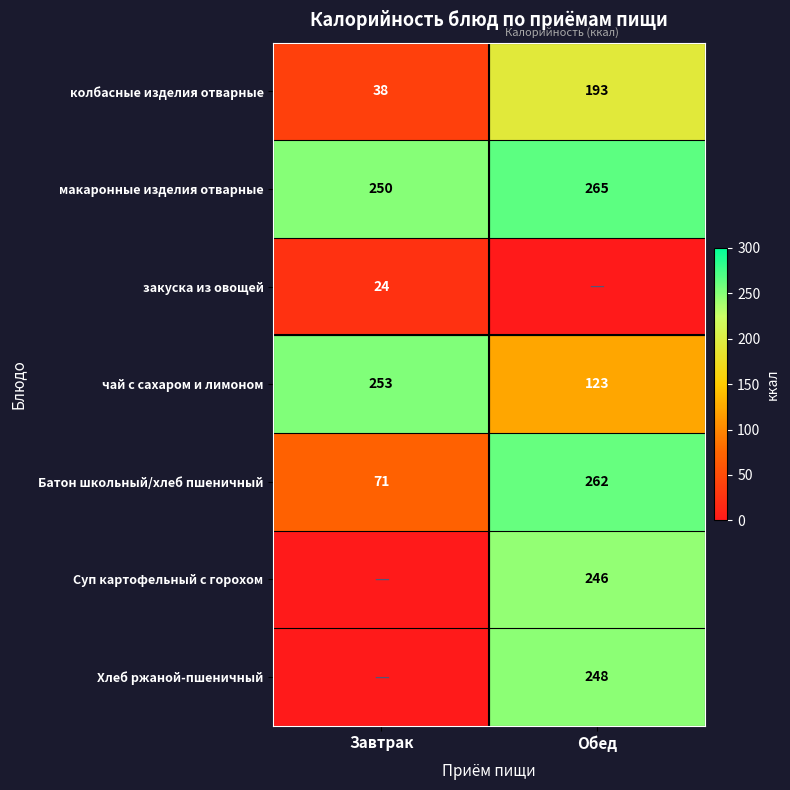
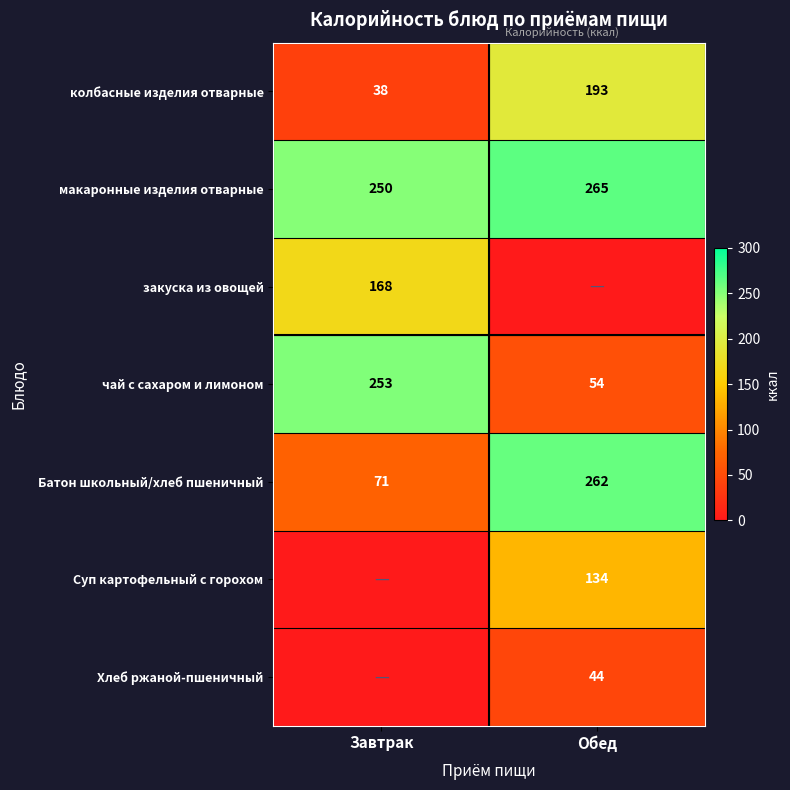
закуска из овощей, Завтрак: 24 -> 168
чай с сахаром и лимоном, Обед: 123 -> 54
Суп картофельный с горохом, Обед: 246 -> 134
Хлеб ржаной-пшеничный, Обед: 248 -> 44
